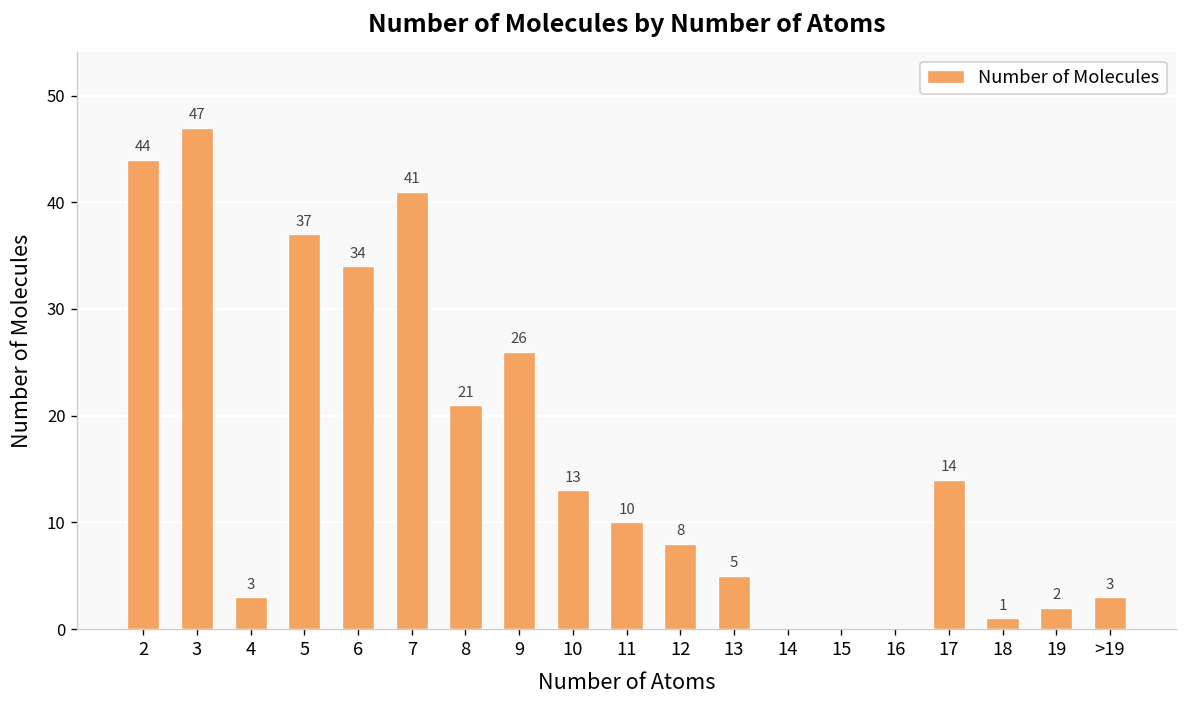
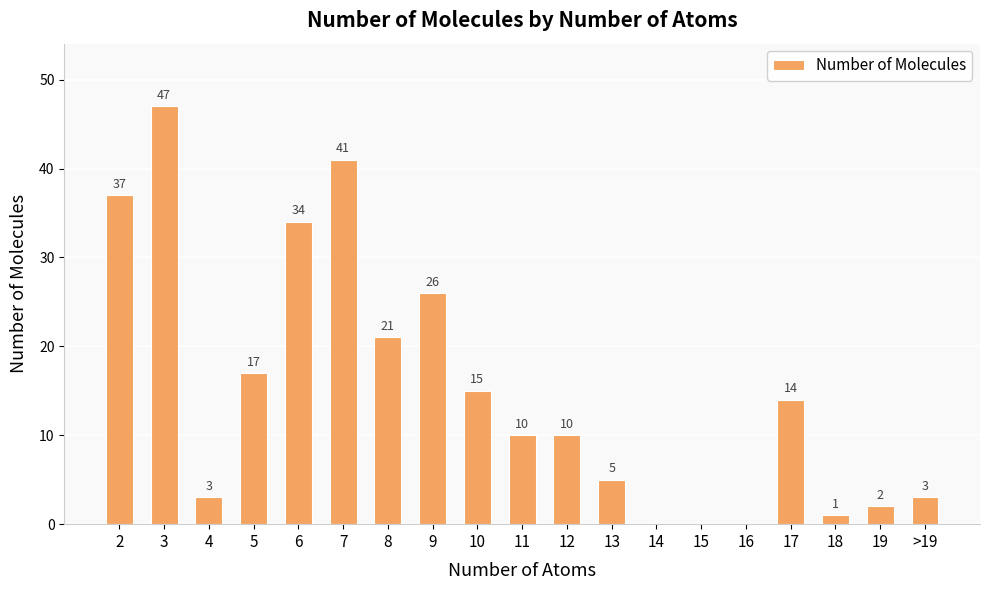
2: 44 -> 37
5: 37 -> 17
10: 13 -> 15
12: 8 -> 10
